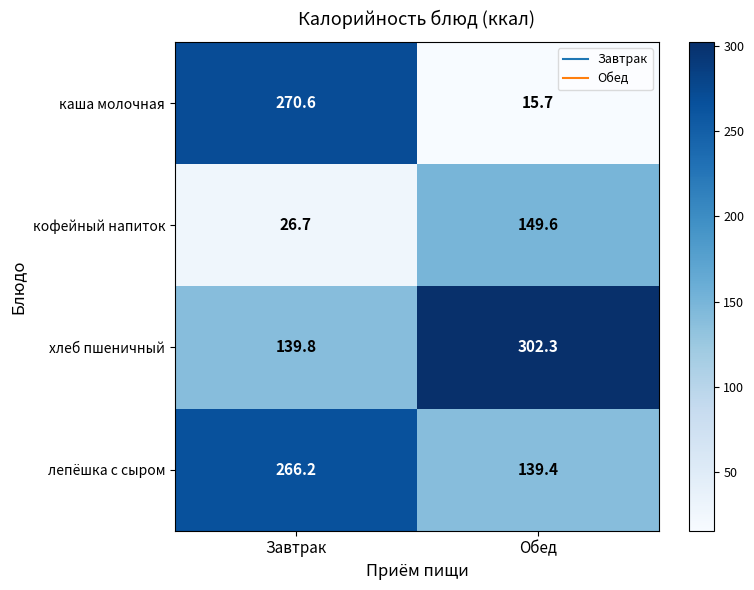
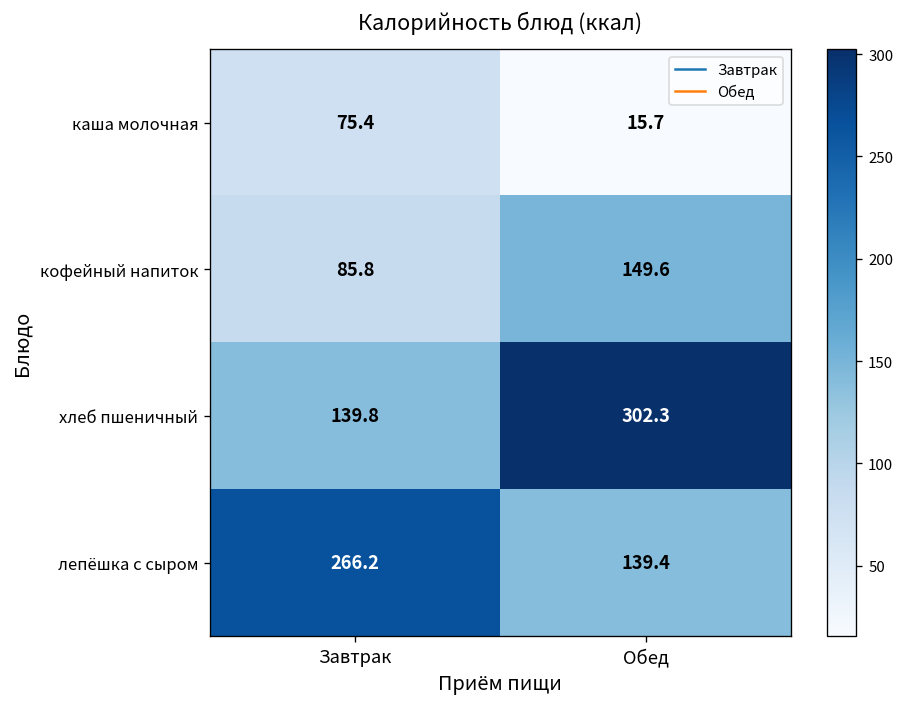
каша молочная, Завтрак: 270.6 -> 75.4
кофейный напиток, Завтрак: 26.7 -> 85.8
